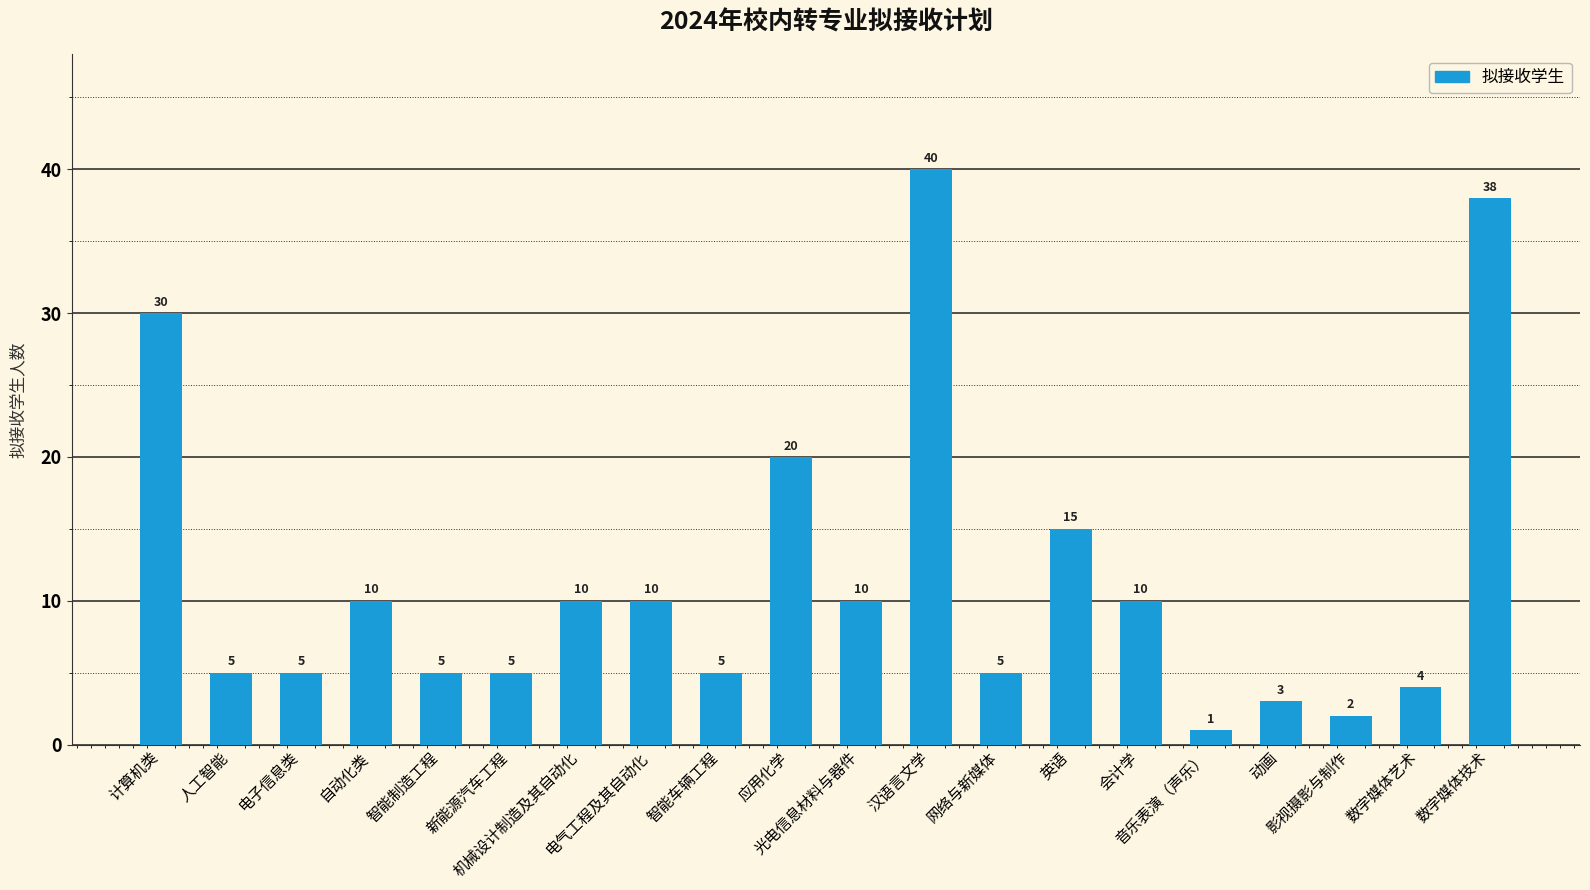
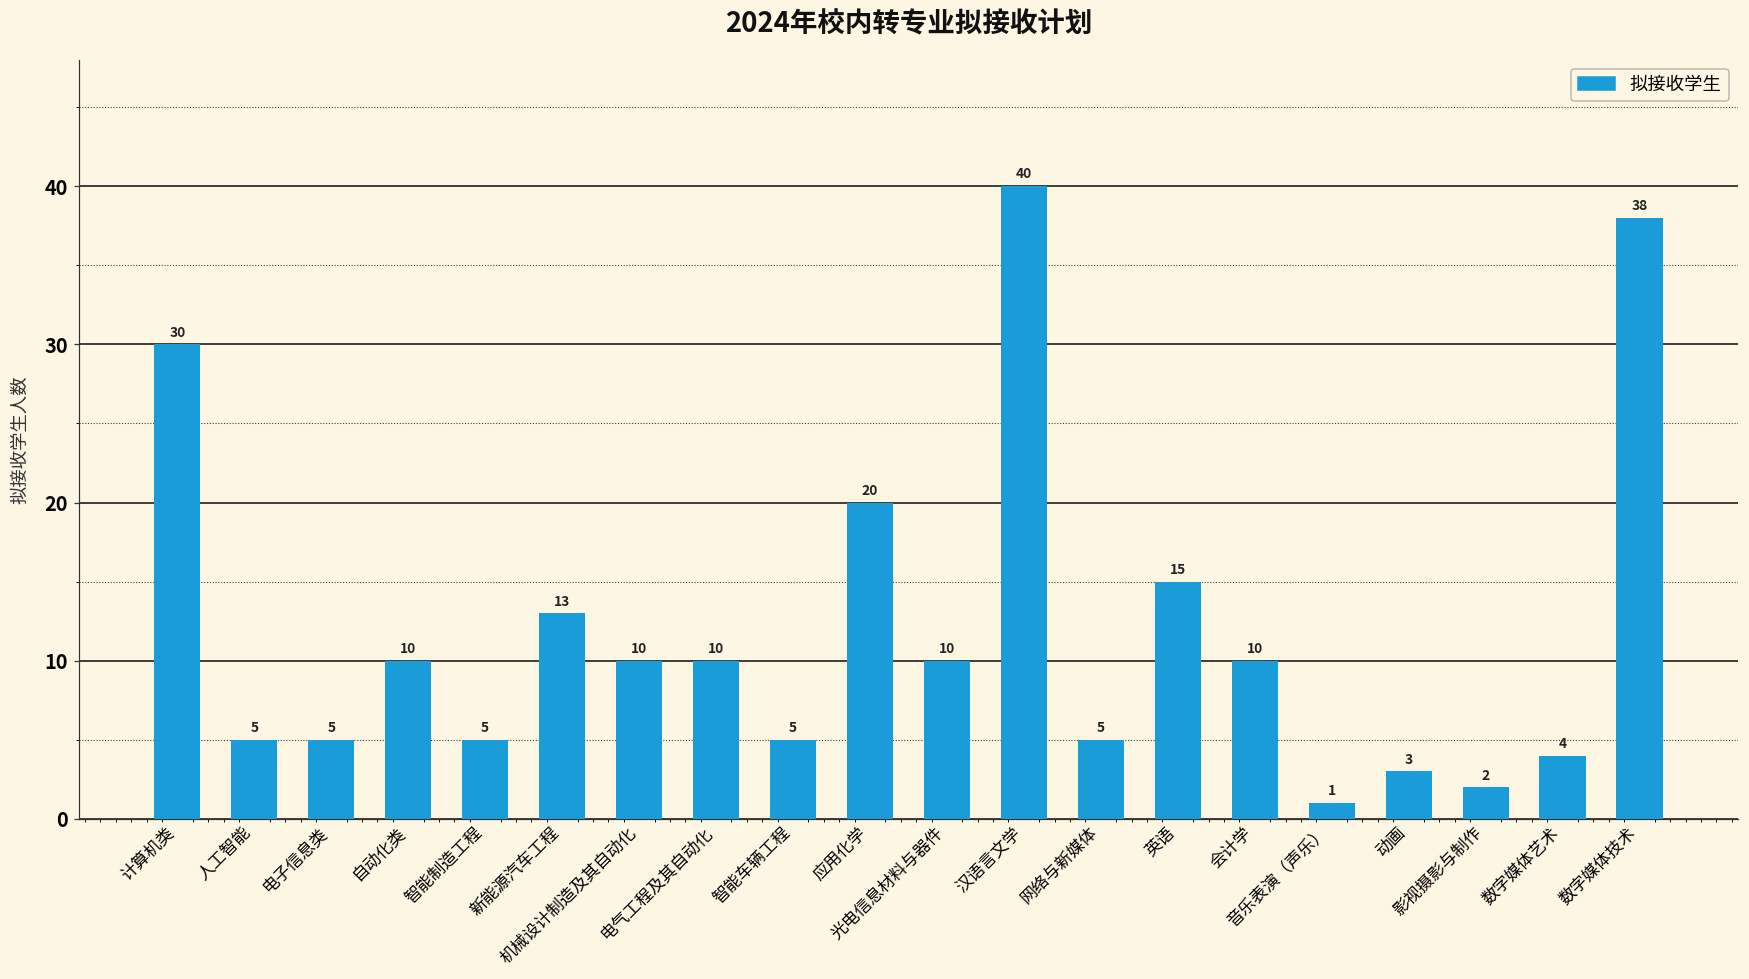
新能源汽车工程: 5 -> 13
